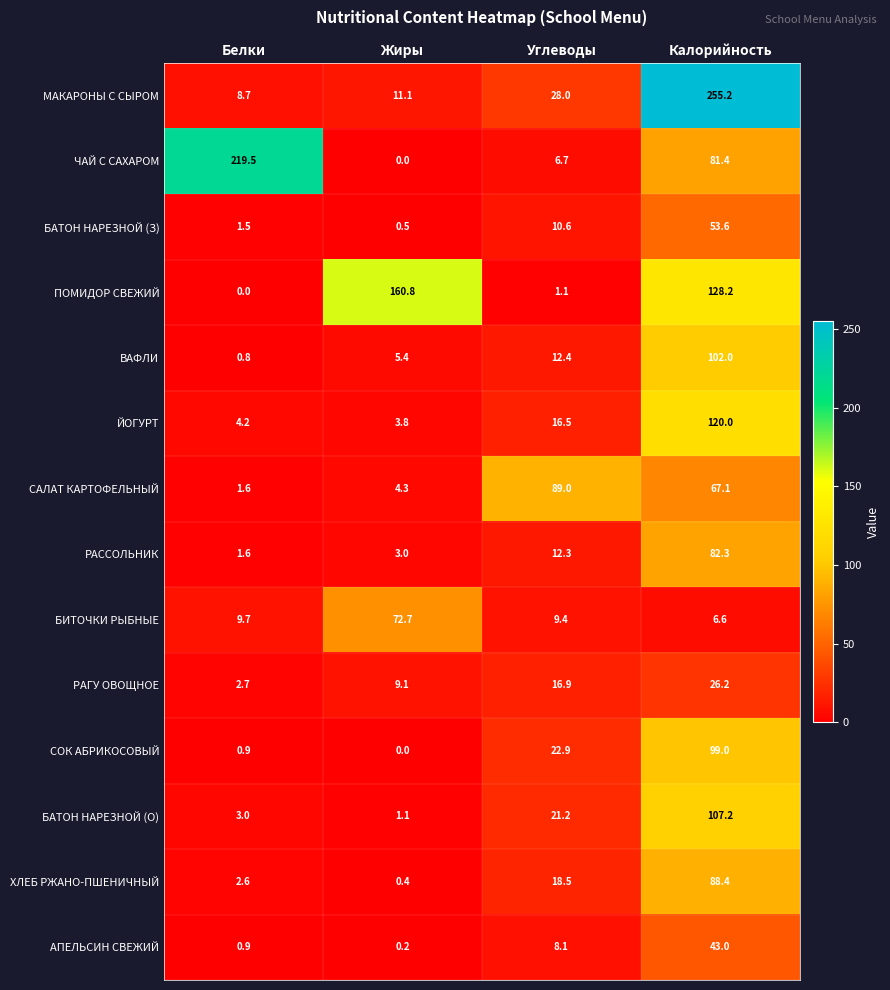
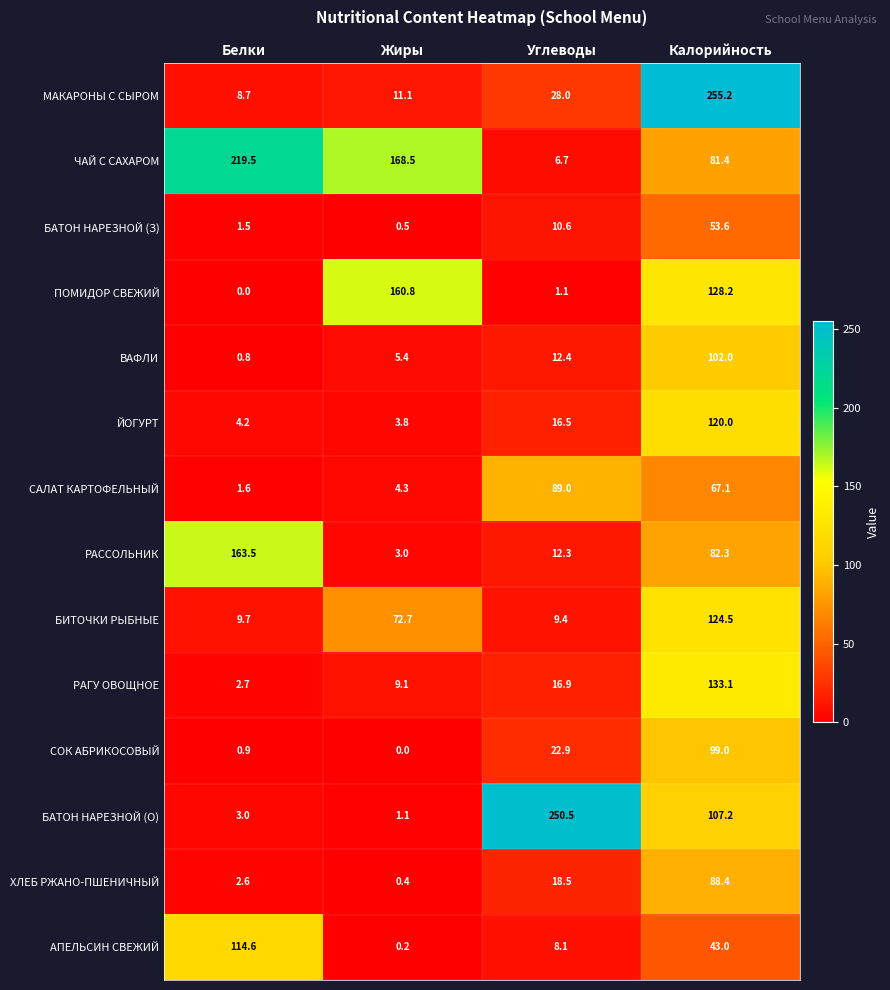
ЧАЙ С САХАРОМ, Жиры: 0.0 -> 168.5
РАССОЛЬНИК, Белки: 1.6 -> 163.5
БИТОЧКИ РЫБНЫЕ, Калорийность: 6.6 -> 124.5
РАГУ ОВОЩНОЕ, Калорийность: 26.2 -> 133.1
БАТОН НАРЕЗНОЙ (О), Углеводы: 21.2 -> 250.5
АПЕЛЬСИН СВЕЖИЙ, Белки: 0.9 -> 114.6
